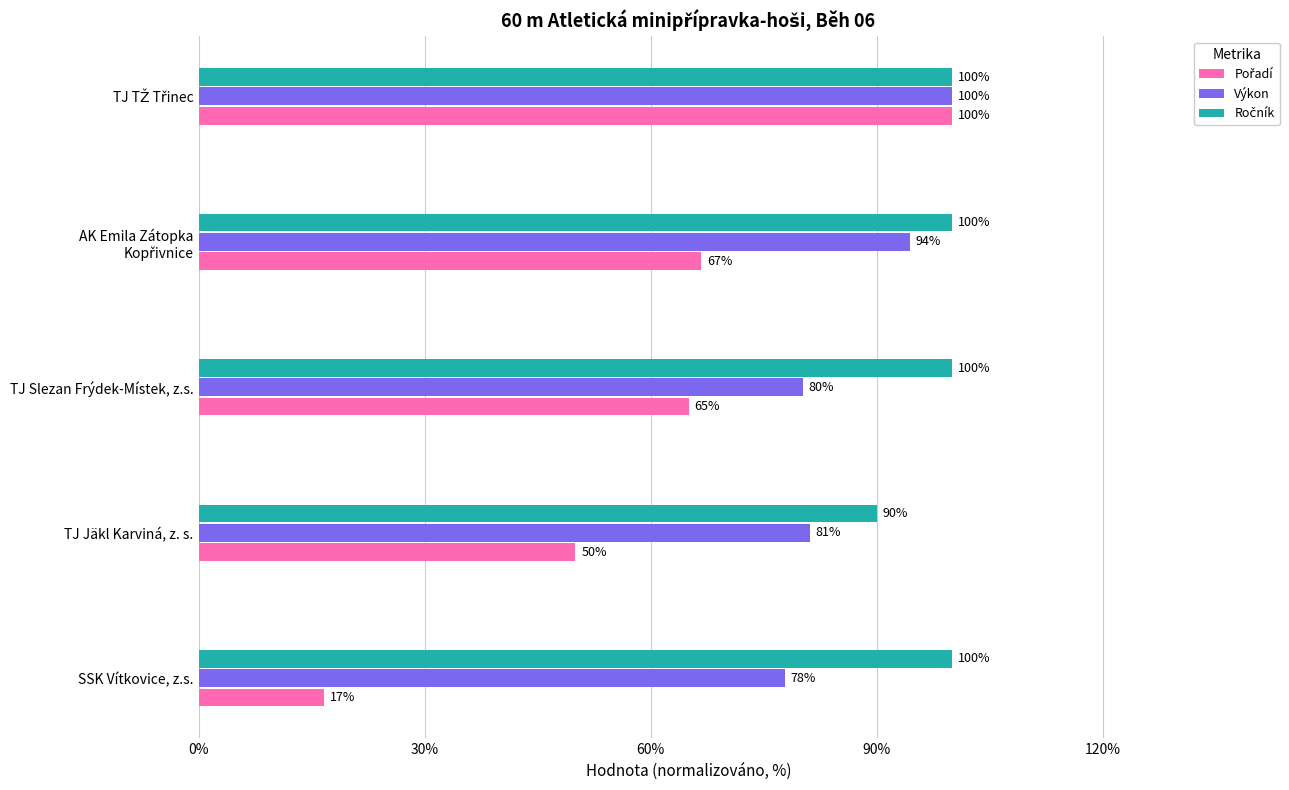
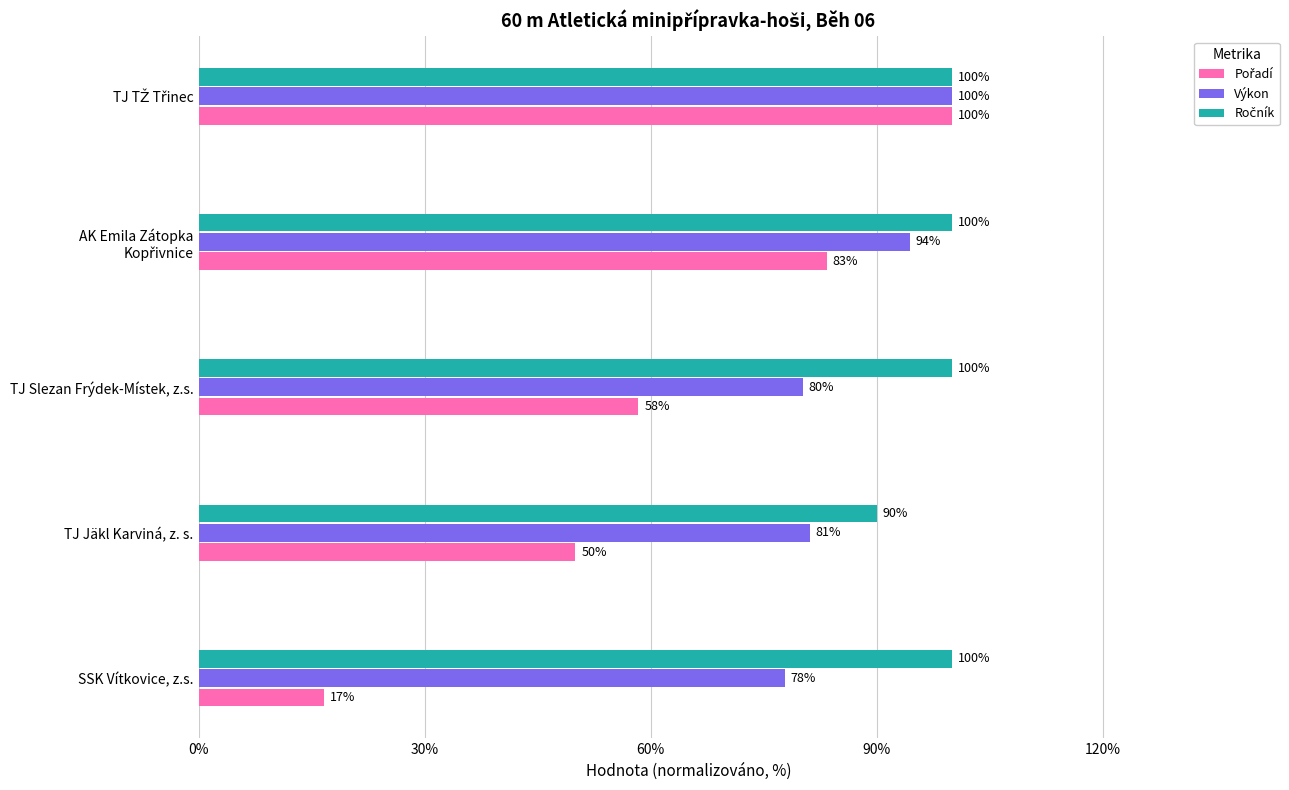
Pořadí, AK Emila Zátopka Kopřivnice: 67% -> 83%
Pořadí, TJ Slezan Frýdek-Místek, z.s.: 65% -> 58%
